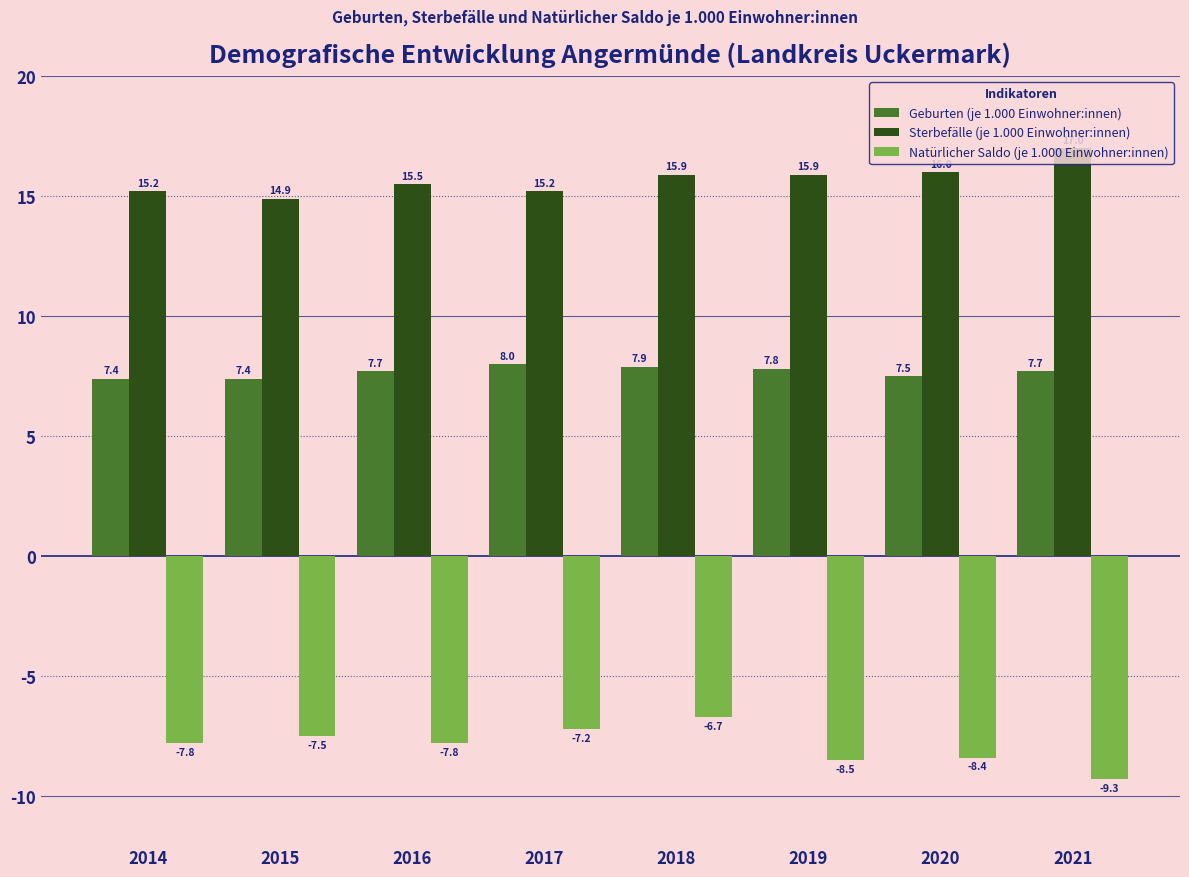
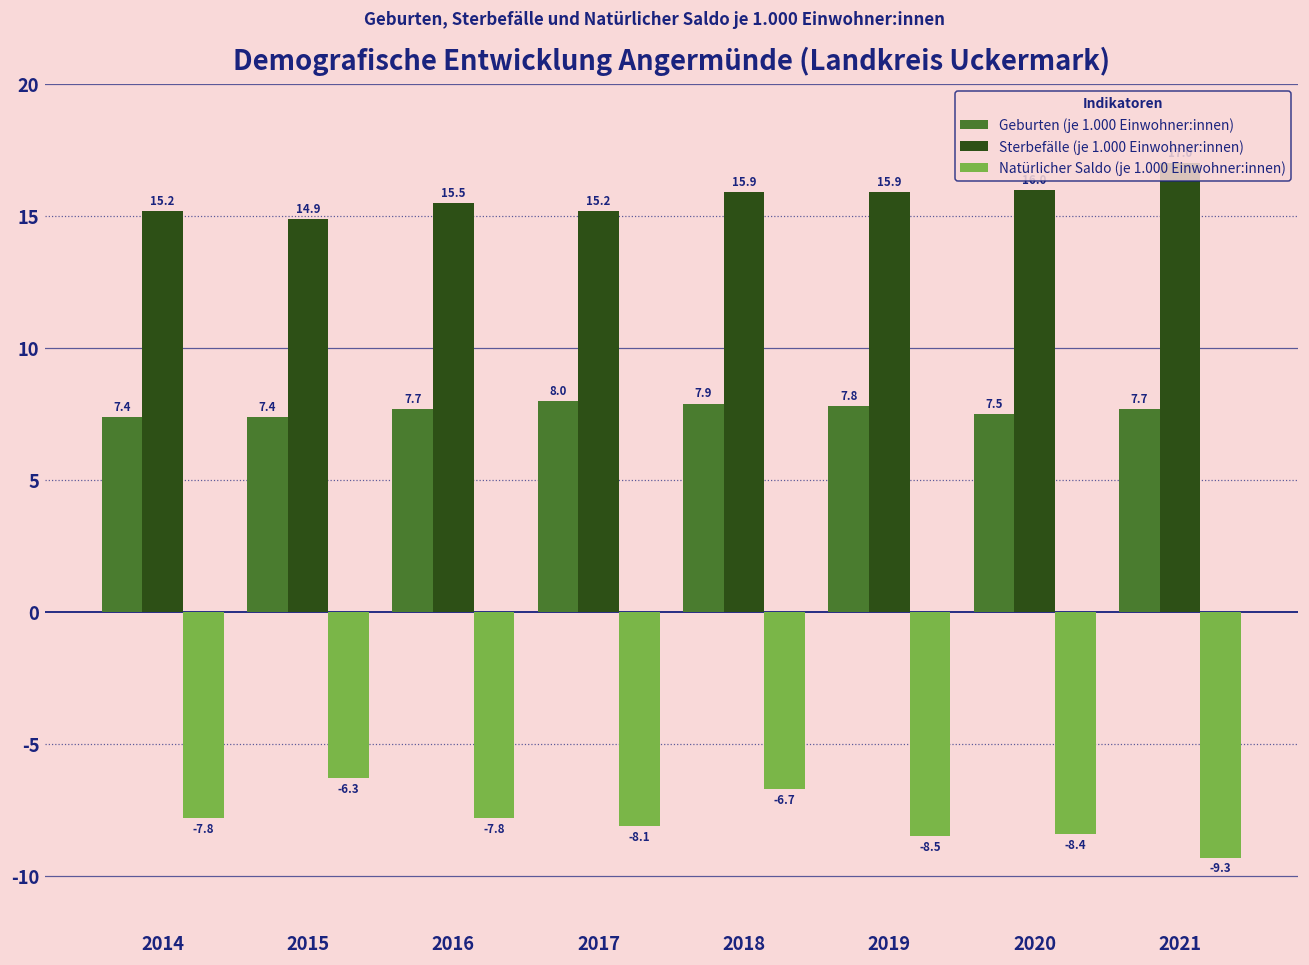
Natürlicher Saldo (je 1.000 Einwohner:innen), 2015: -7.5 -> -6.3
Natürlicher Saldo (je 1.000 Einwohner:innen), 2017: -7.2 -> -8.1
